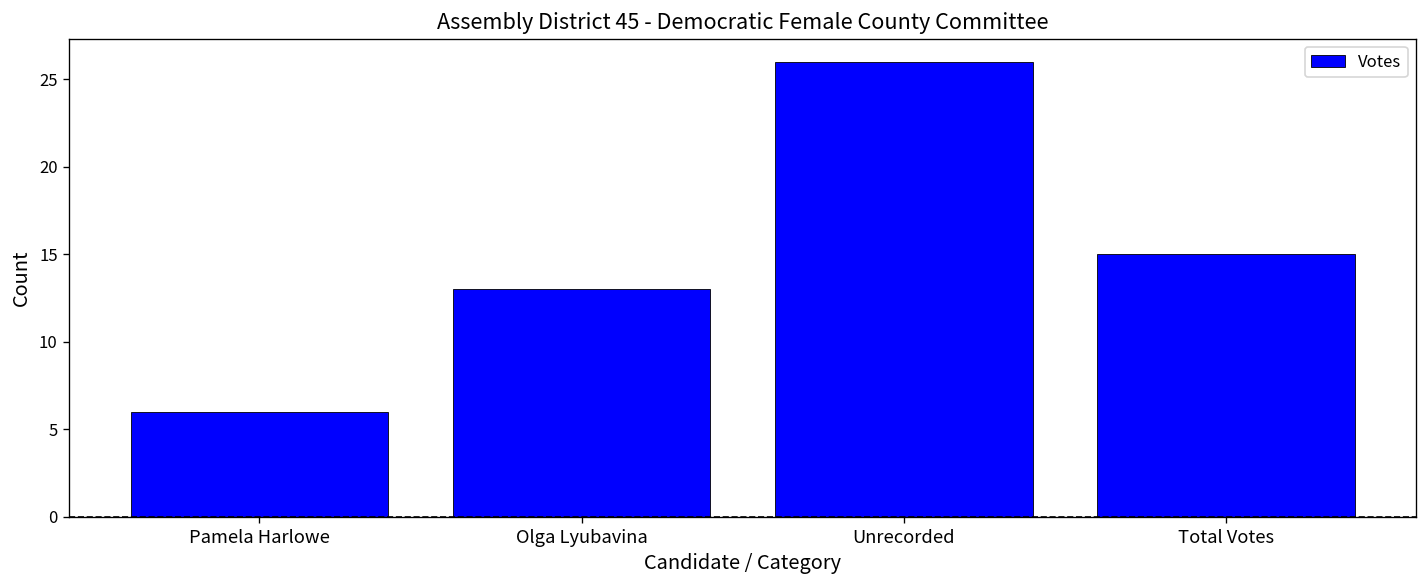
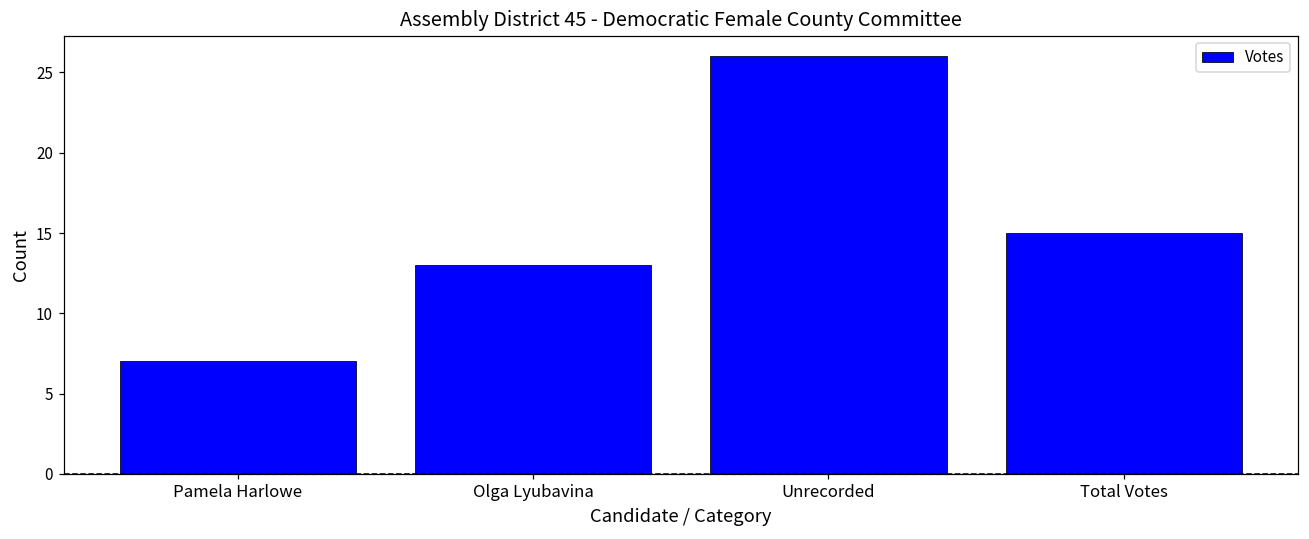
Pamela Harlowe: 6 -> 7
